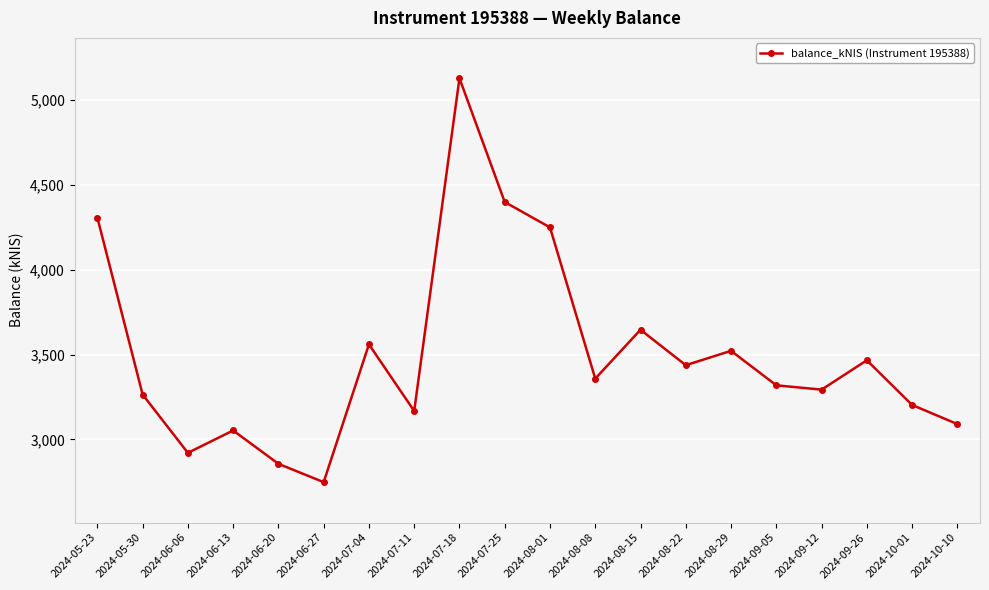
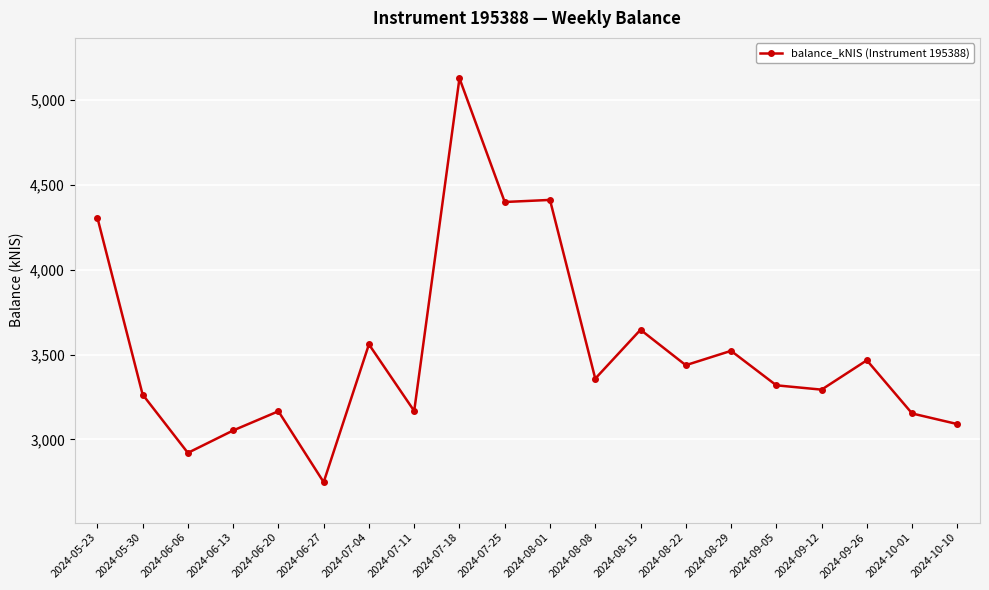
2024-06-20: 2,860 -> 3,170
2024-08-01: 4,250 -> 4,410
2024-10-01: 3,200 -> 3,150
